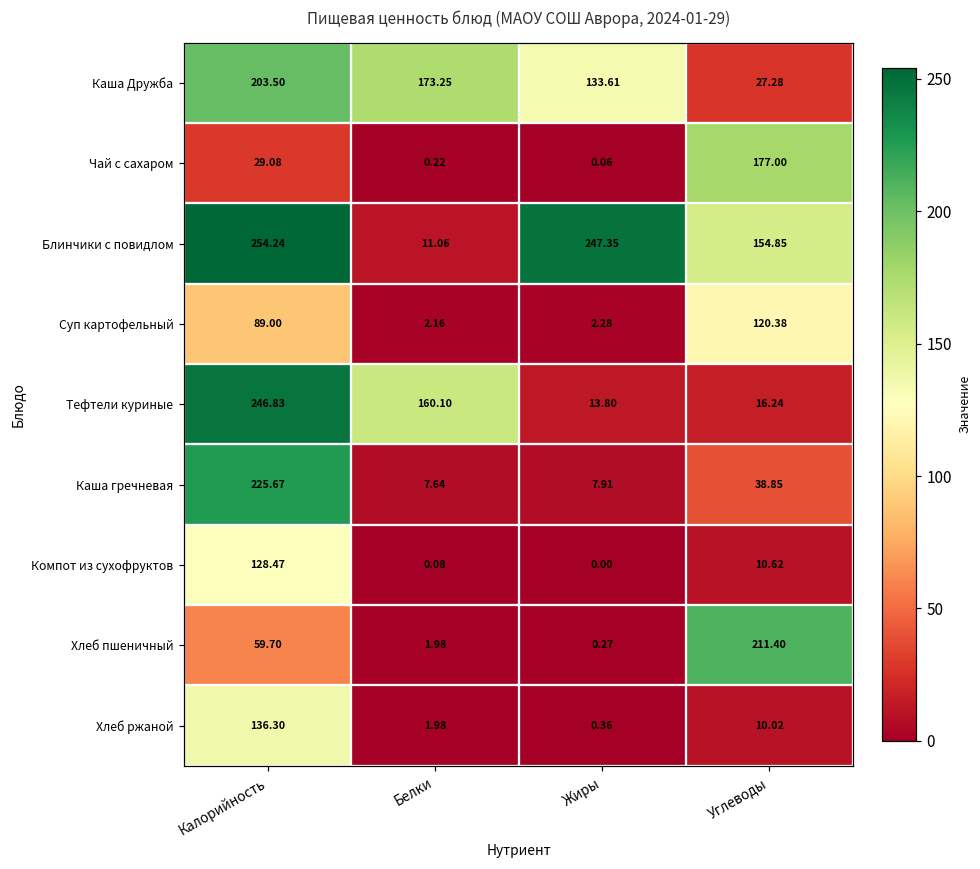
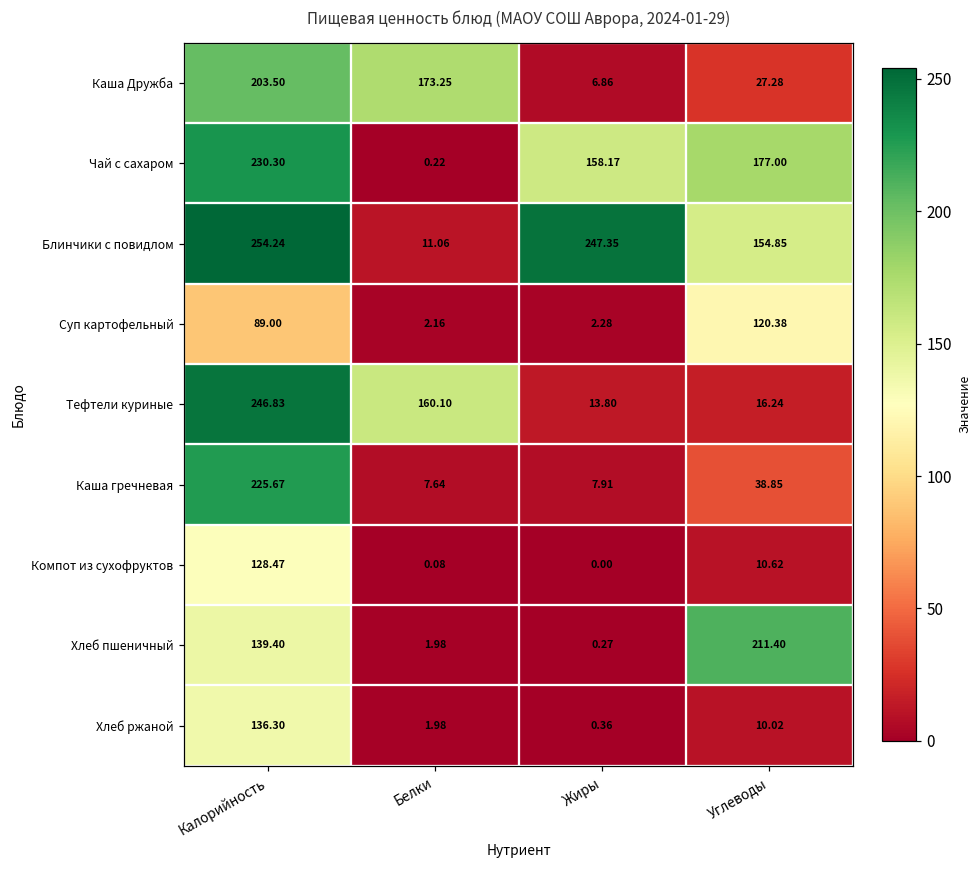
Каша Дружба, Жиры: 133.61 -> 6.86
Чай с сахаром, Калорийность: 29.08 -> 230.30
Чай с сахаром, Жиры: 0.06 -> 158.17
Хлеб пшеничный, Калорийность: 59.70 -> 139.40
